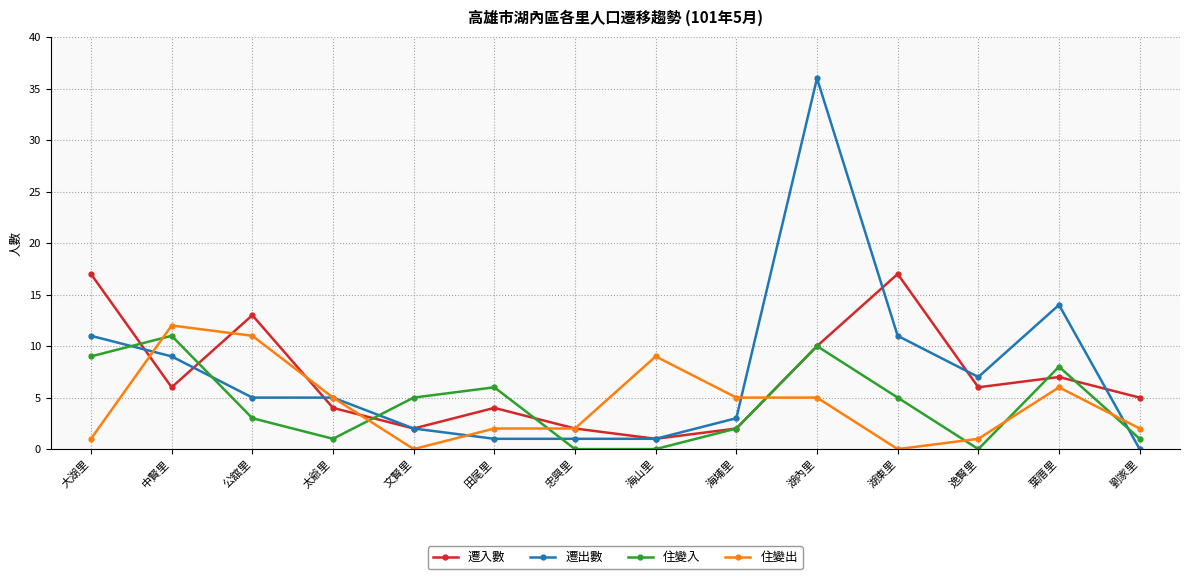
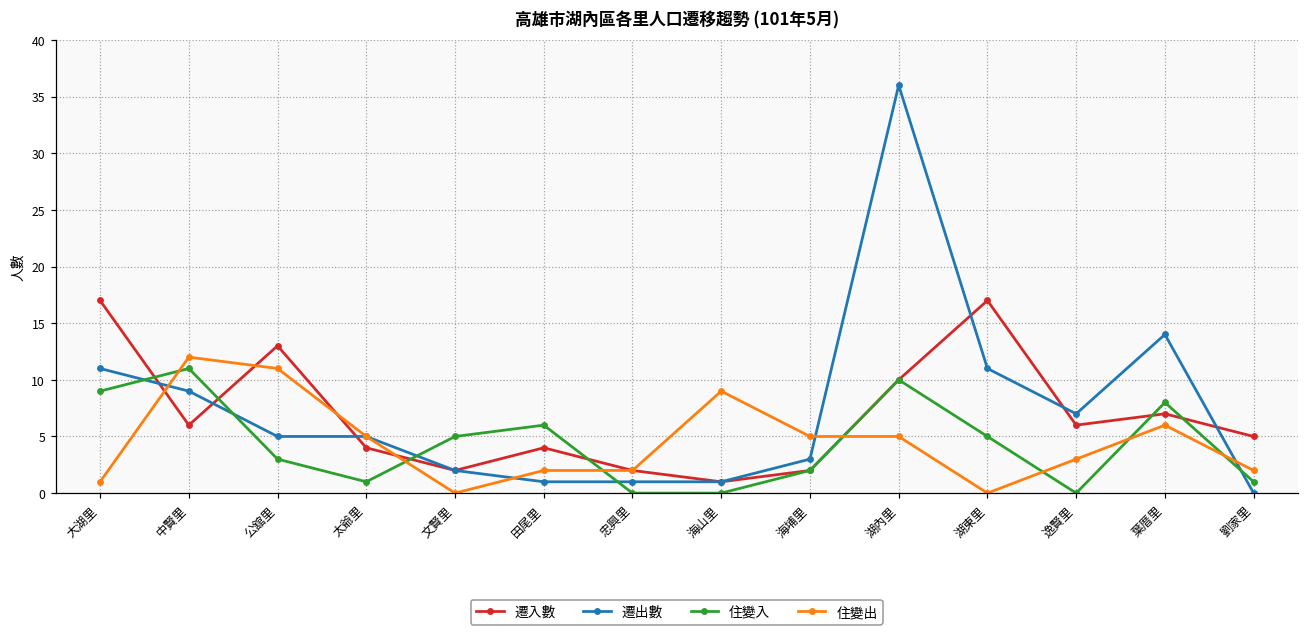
住變出, 逸賢里: 1 -> 3
